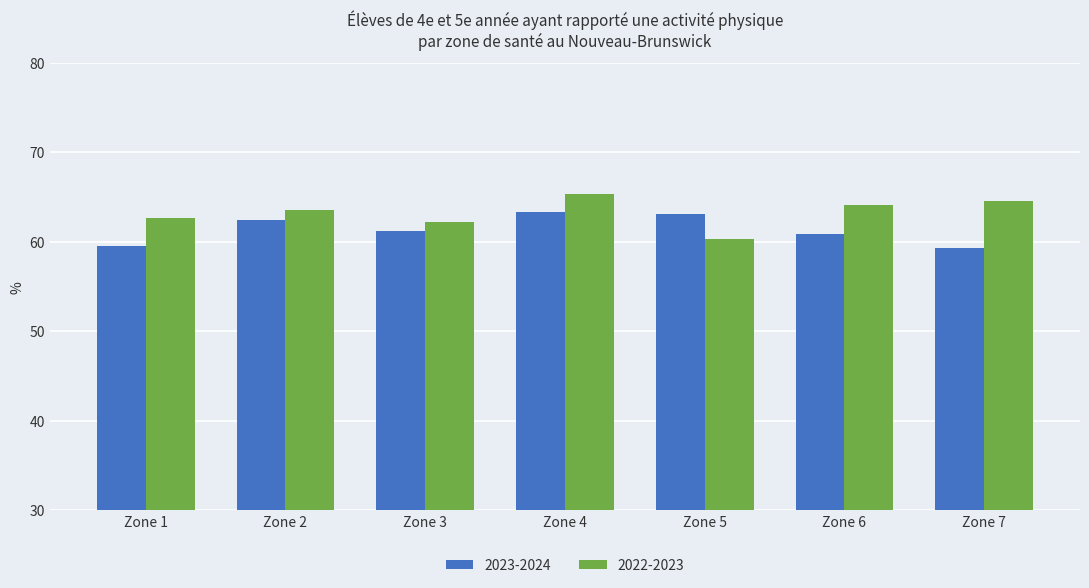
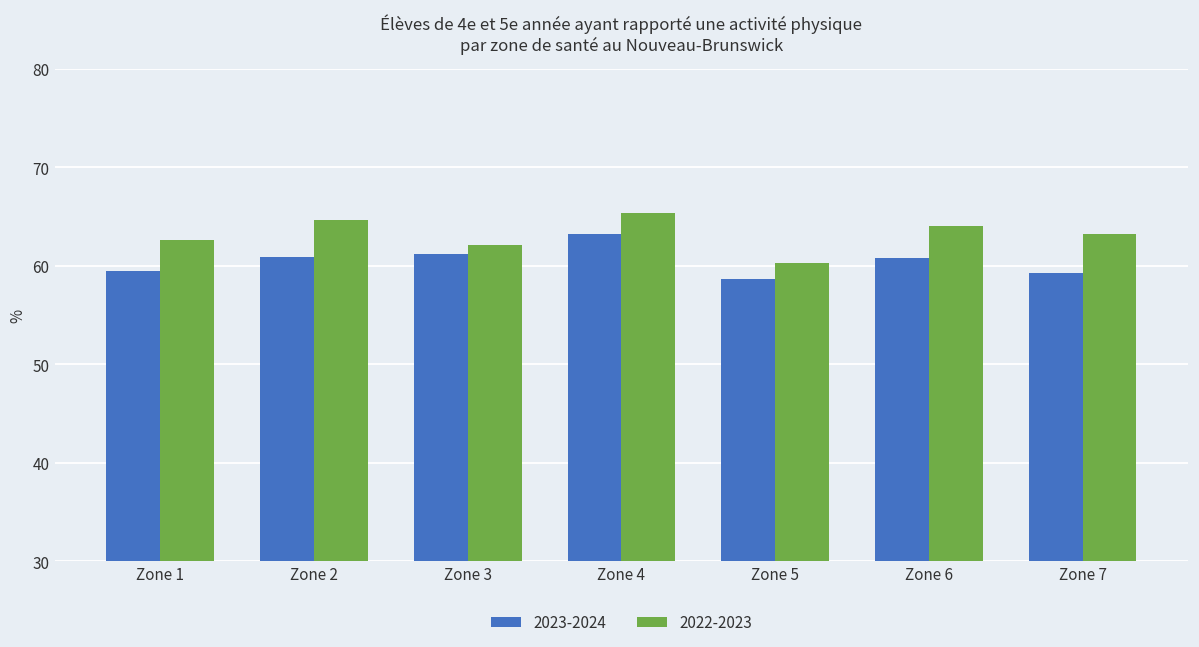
2023-2024, Zone 2: 62 -> 61
2022-2023, Zone 2: 64 -> 65
2023-2024, Zone 5: 63 -> 59
2022-2023, Zone 7: 65 -> 63
